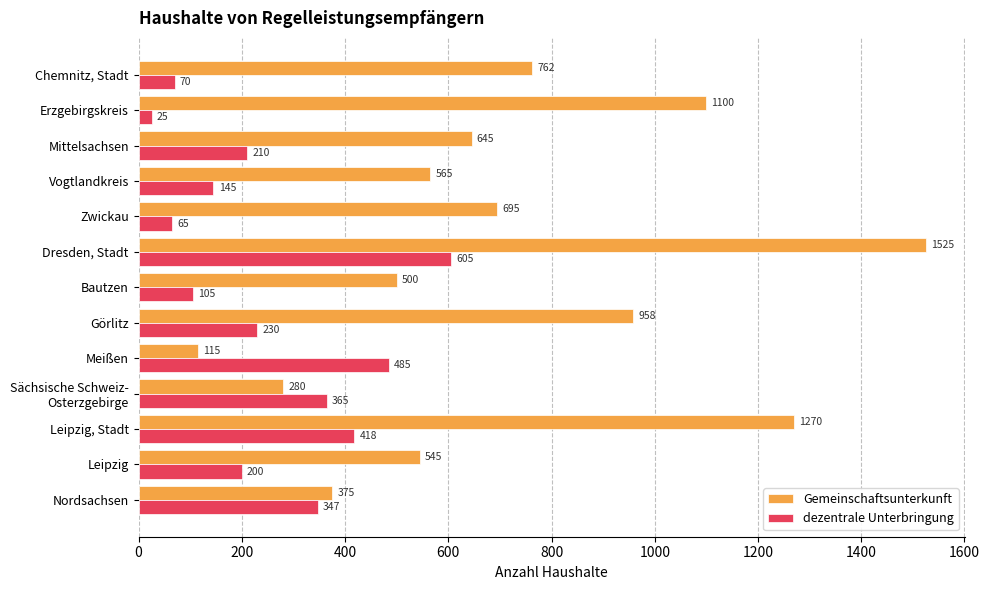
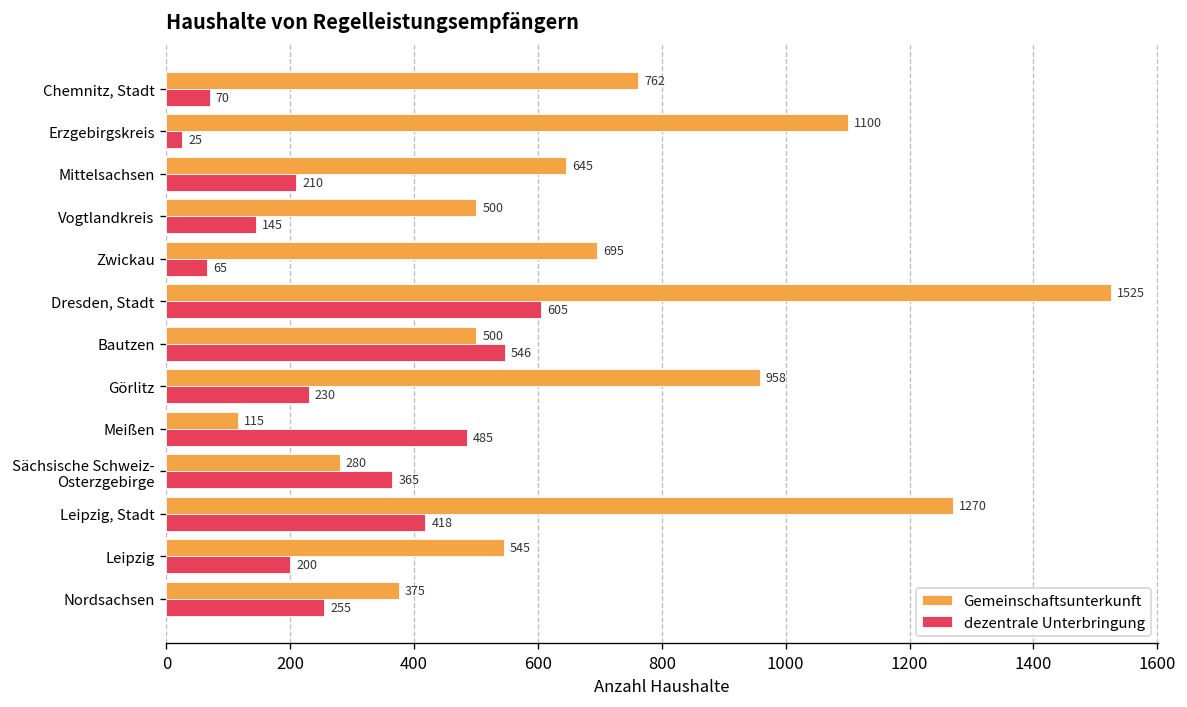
Gemeinschaftsunterkunft, Vogtlandkreis: 565 -> 500
dezentrale Unterbringung, Bautzen: 105 -> 546
dezentrale Unterbringung, Nordsachsen: 347 -> 255
